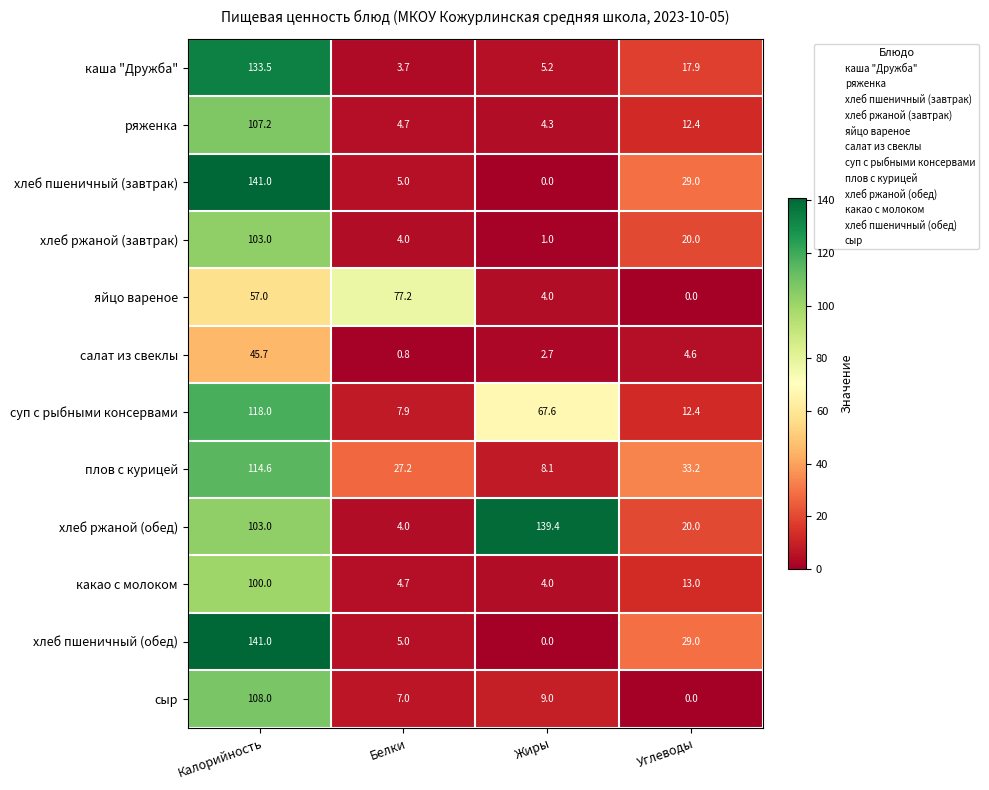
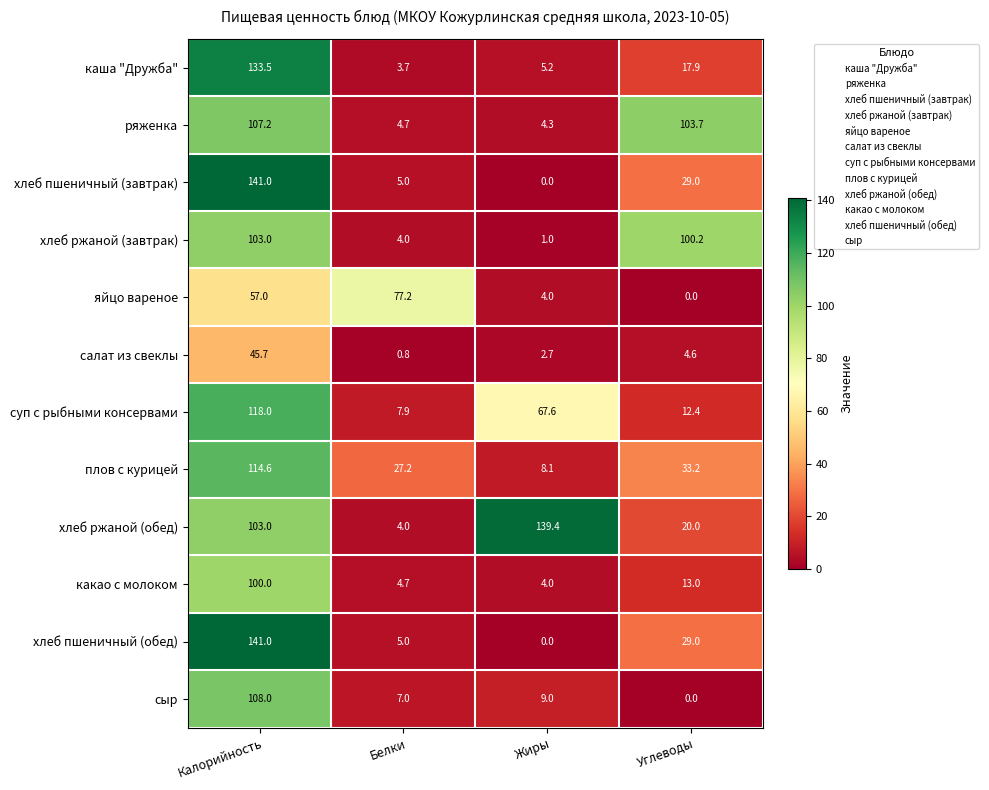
ряженка, Углеводы: 12.4 -> 103.7
хлеб ржаной (завтрак), Углеводы: 20.0 -> 100.2
